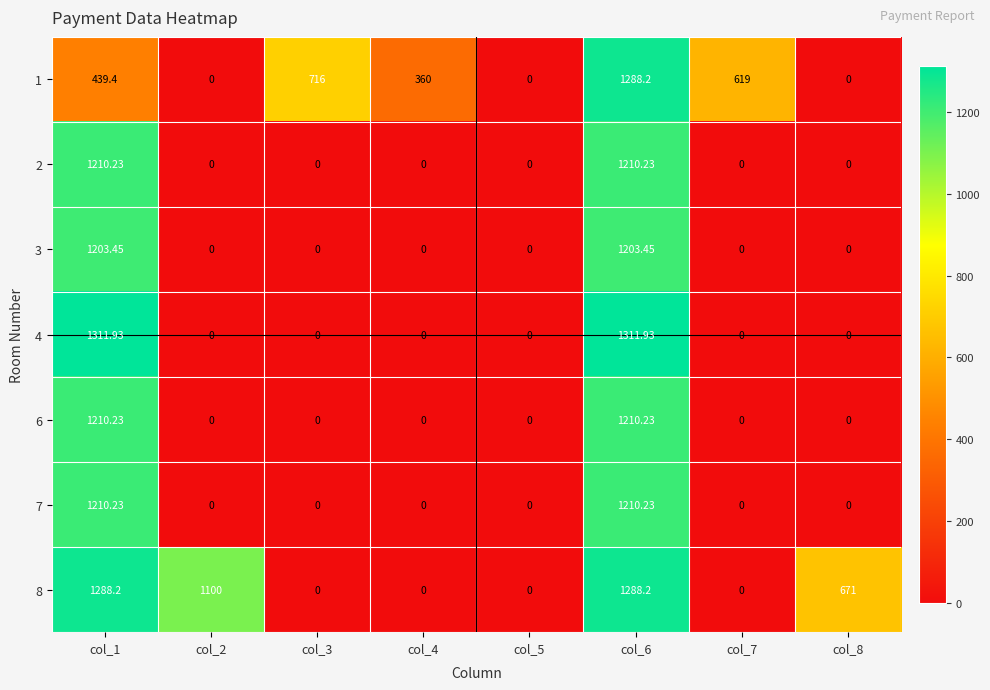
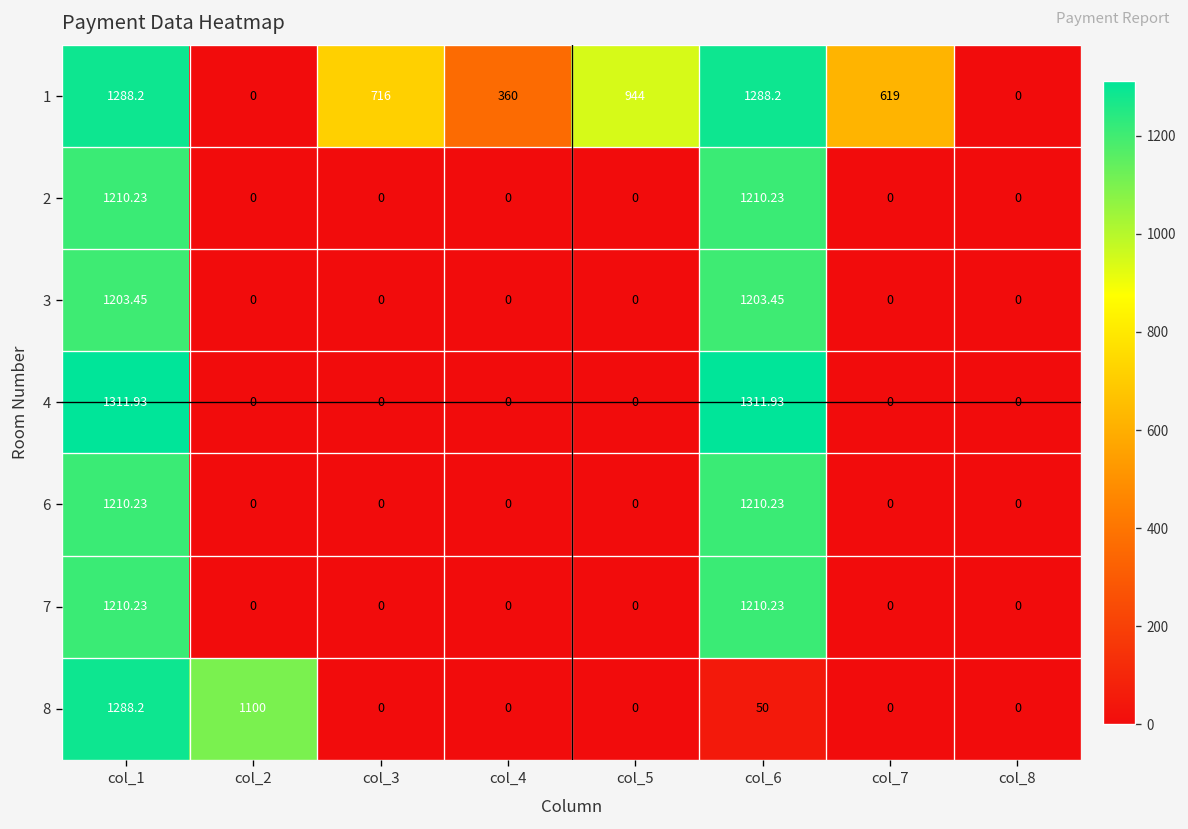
1, col_1: 439.4 -> 1288.2
1, col_5: 0 -> 944
8, col_6: 1288.2 -> 50
8, col_8: 671 -> 0
